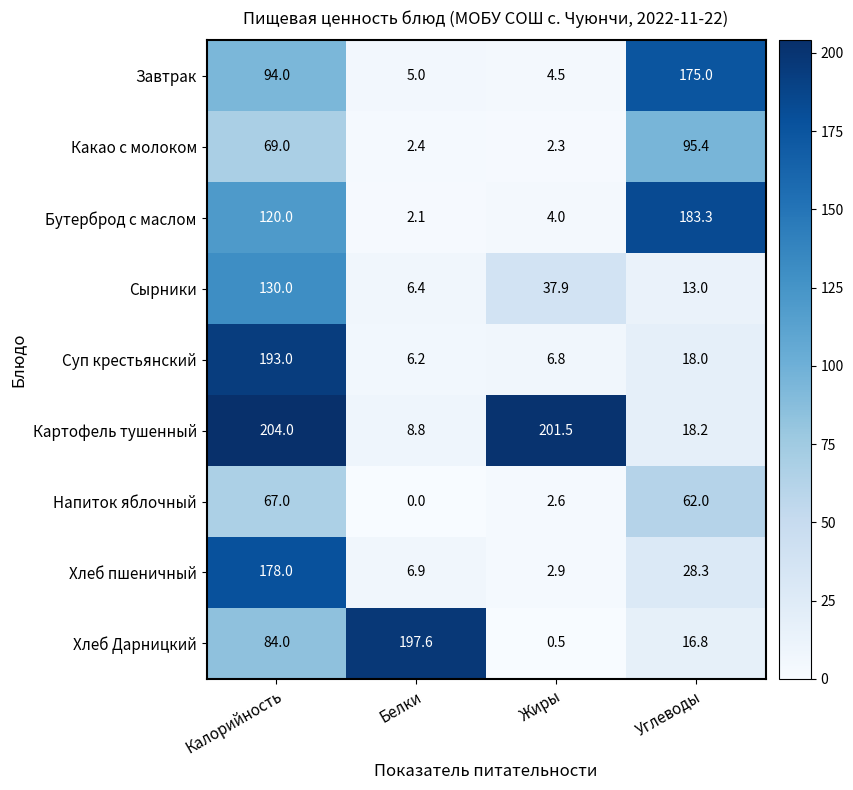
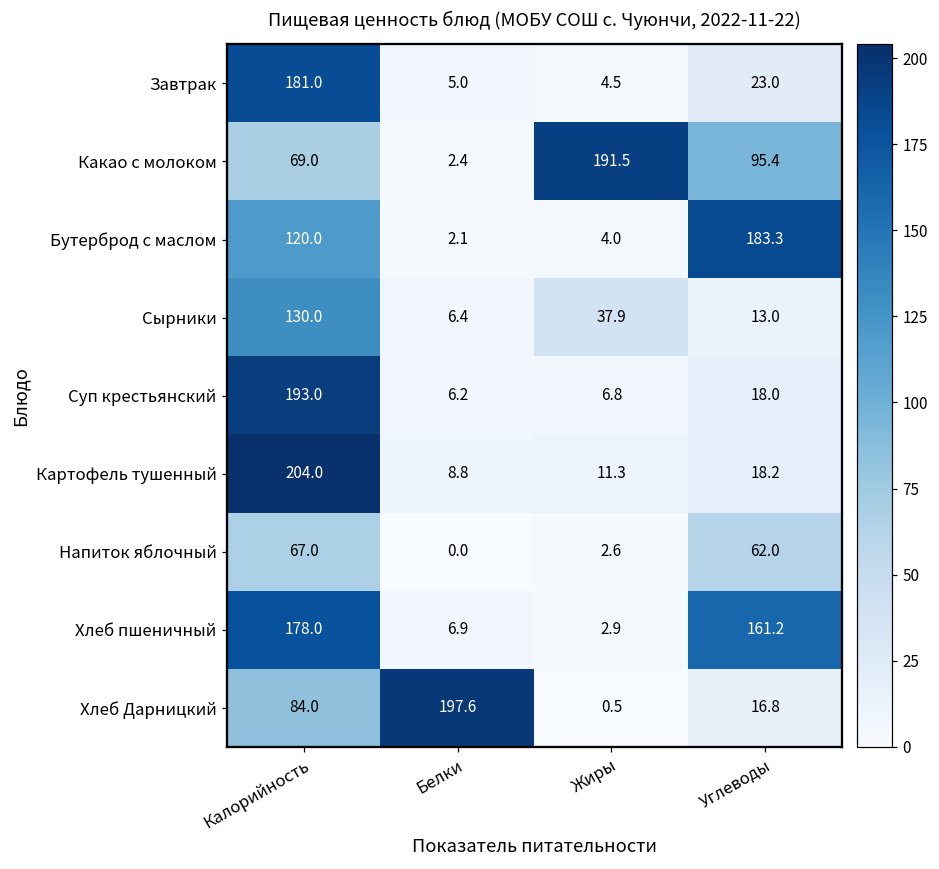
Завтрак, Калорийность: 94.0 -> 181.0
Завтрак, Углеводы: 175.0 -> 23.0
Какао с молоком, Жиры: 2.3 -> 191.5
Картофель тушенный, Жиры: 201.5 -> 11.3
Хлеб пшеничный, Углеводы: 28.3 -> 161.2
